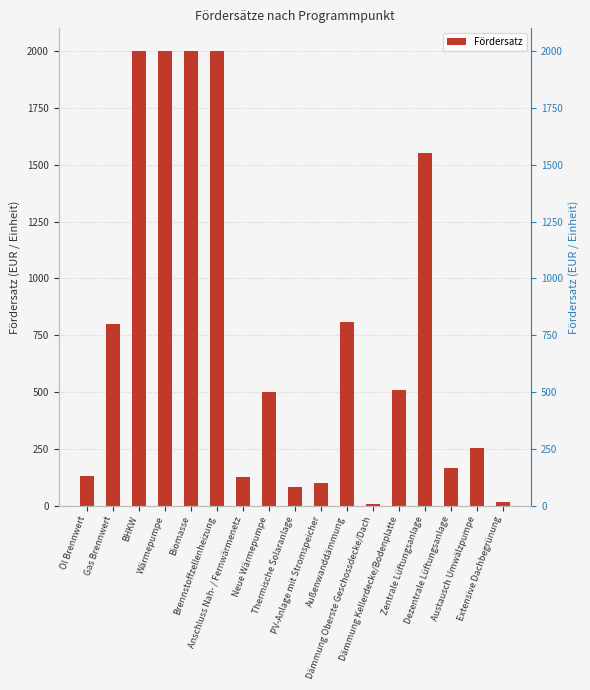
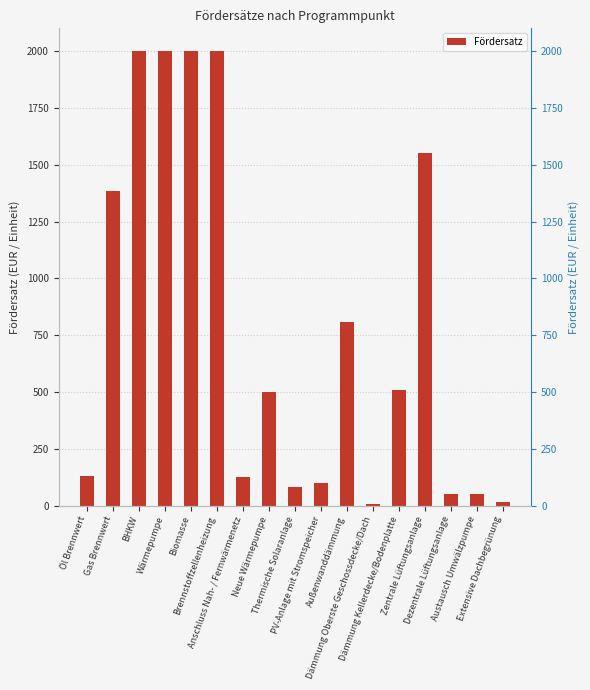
Gas Brennwert: 800 -> 1380
Dezentrale Lüftungsanlage: 170 -> 50
Austausch Umwälzpumpe: 260 -> 50
